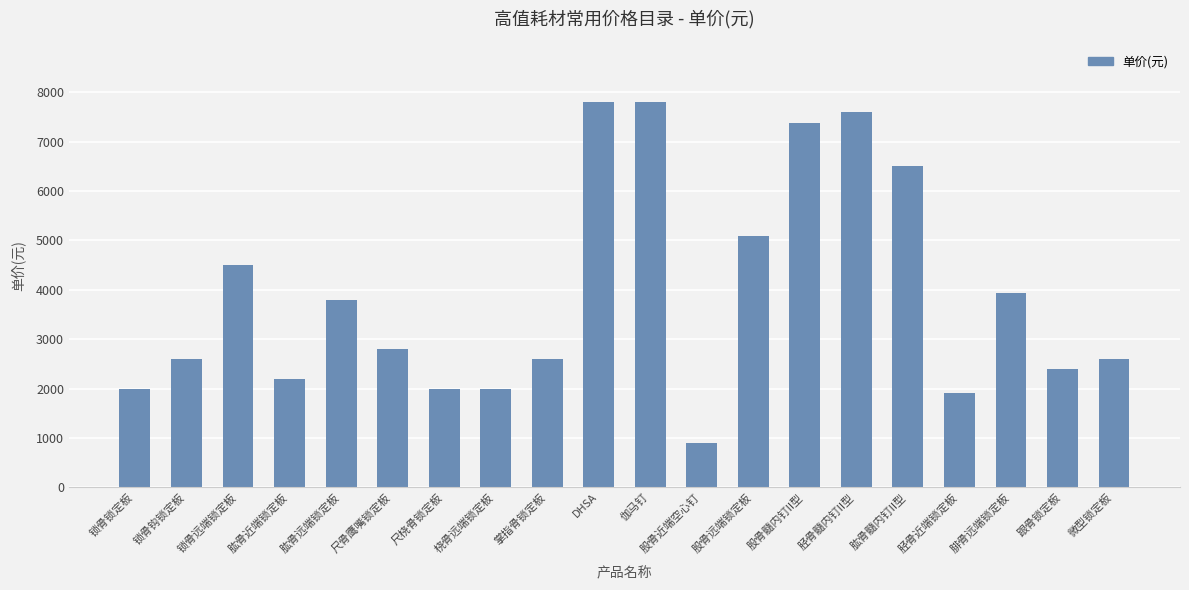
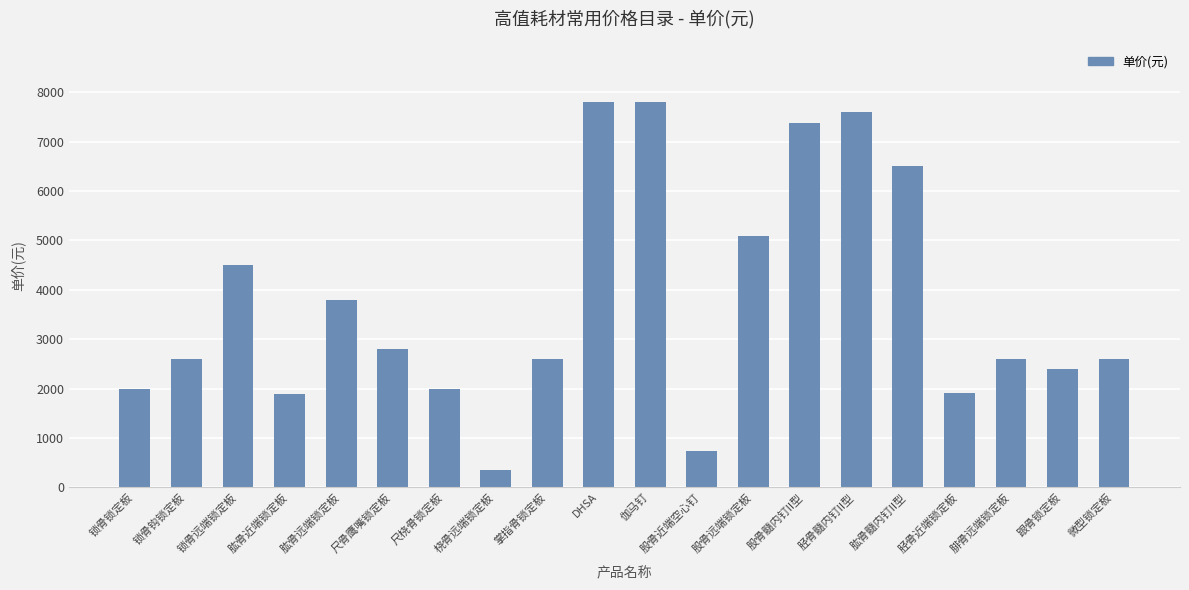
肱骨近端锁定板: 2200 -> 1900
桡骨远端锁定板: 2000 -> 400
股骨近端空心钉: 900 -> 700
腓骨远端锁定板: 3900 -> 2600
